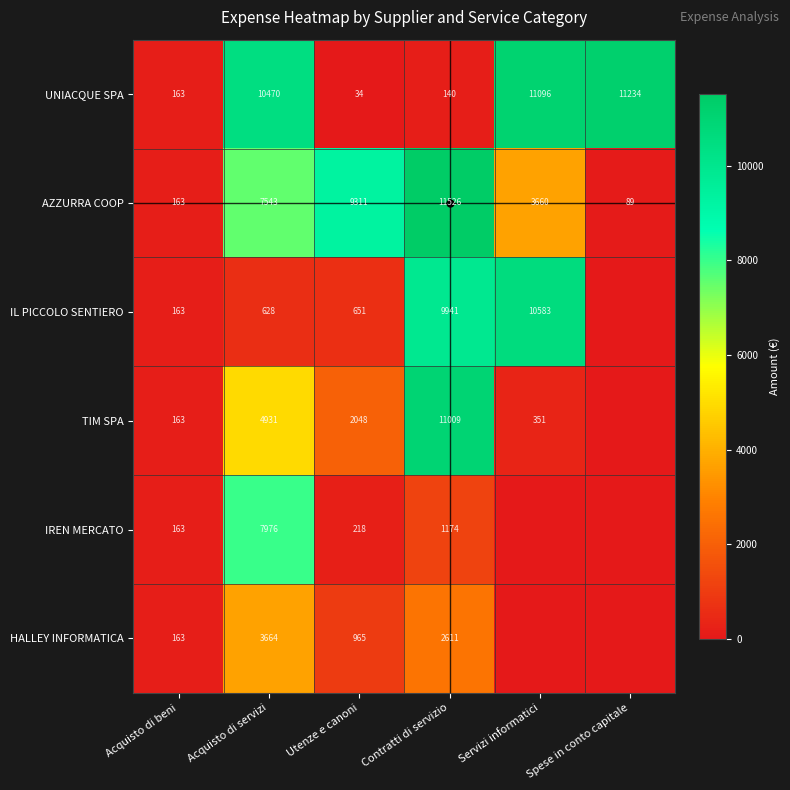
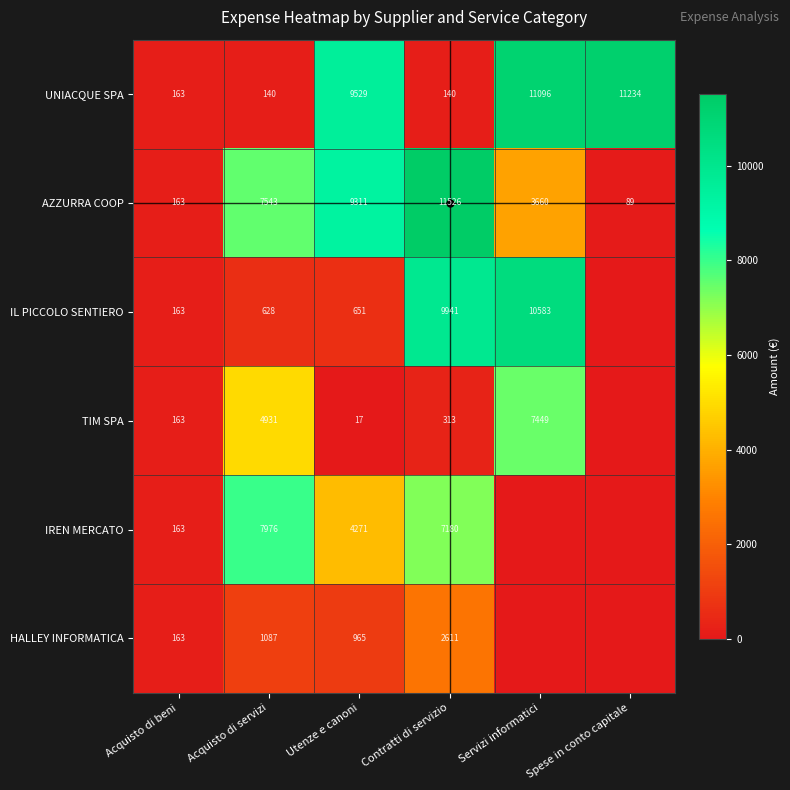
UNIACQUE SPA, Acquisto di servizi: 10470 -> 140
UNIACQUE SPA, Utenze e canoni: 34 -> 9529
TIM SPA, Utenze e canoni: 2048 -> 17
TIM SPA, Contratti di servizio: 11009 -> 313
TIM SPA, Servizi informatici: 351 -> 7449
IREN MERCATO, Utenze e canoni: 218 -> 4271
IREN MERCATO, Contratti di servizio: 1174 -> 7180
HALLEY INFORMATICA, Acquisto di servizi: 3664 -> 1087
